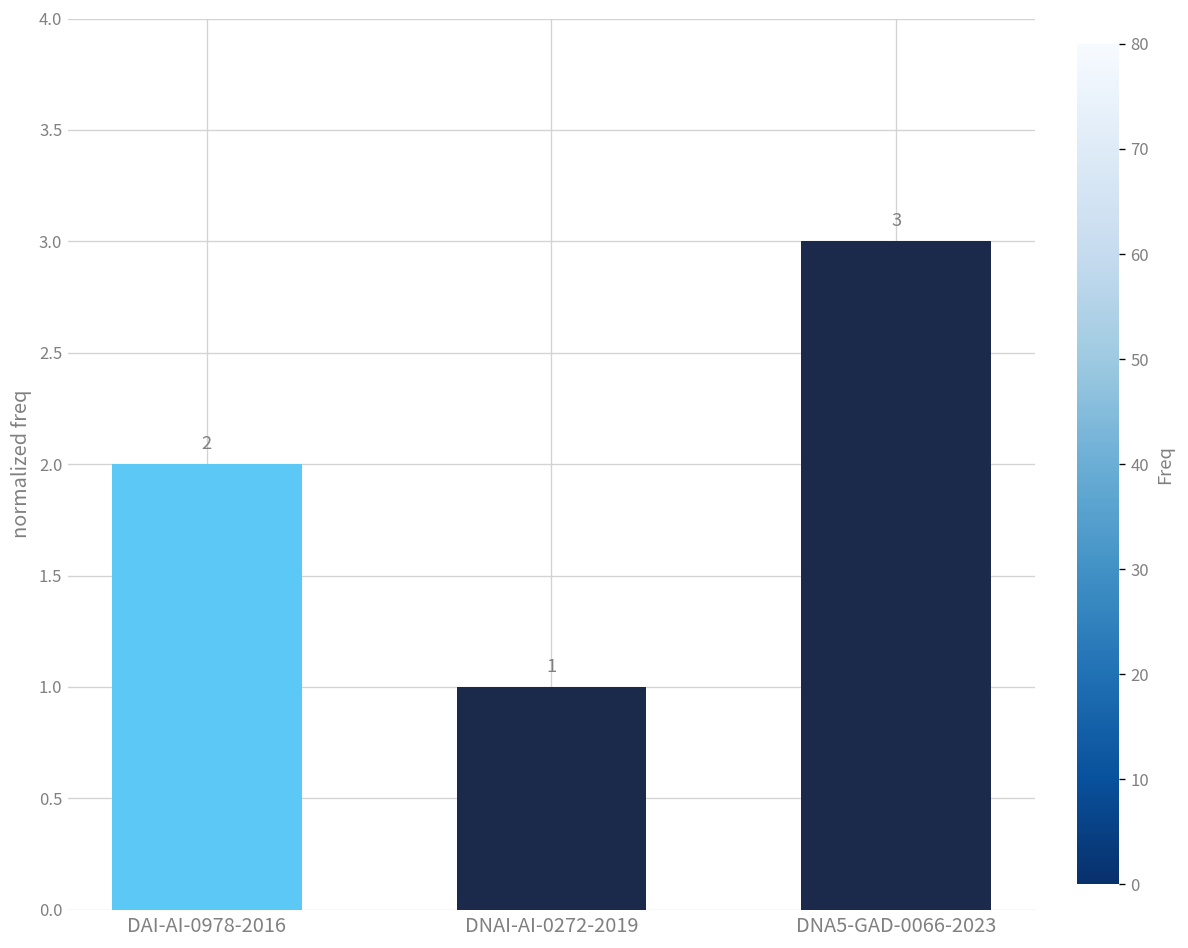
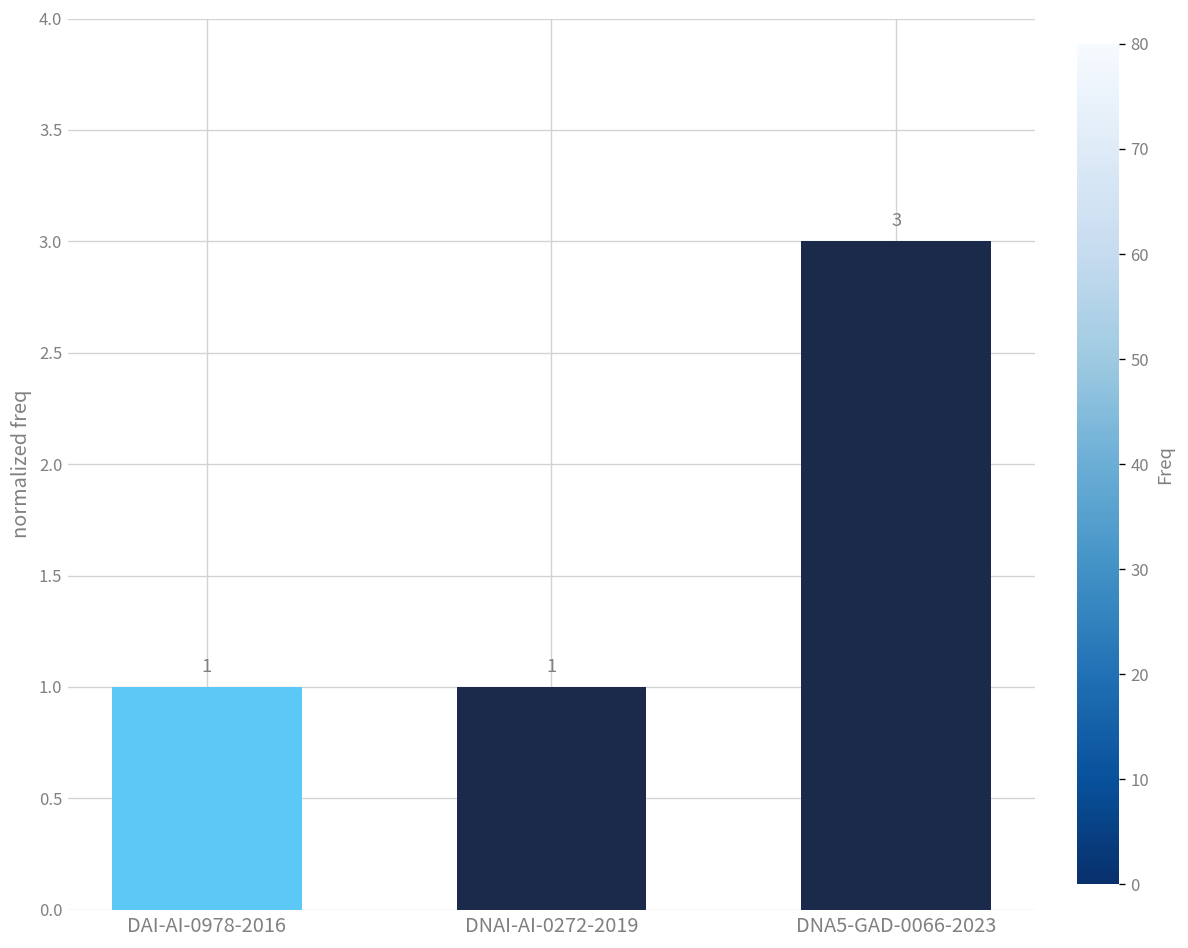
DAI-AI-0978-2016: 2 -> 1
